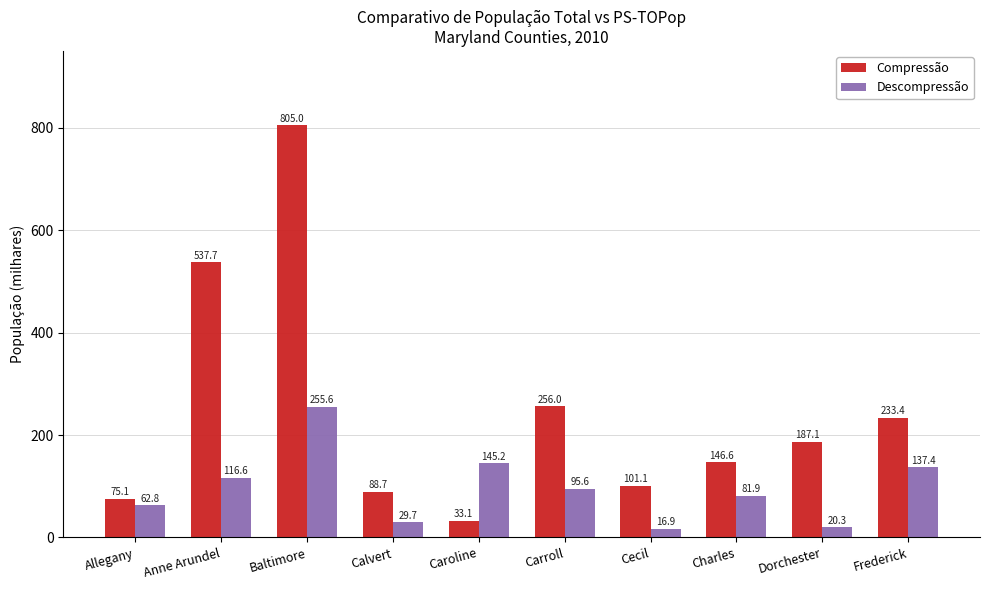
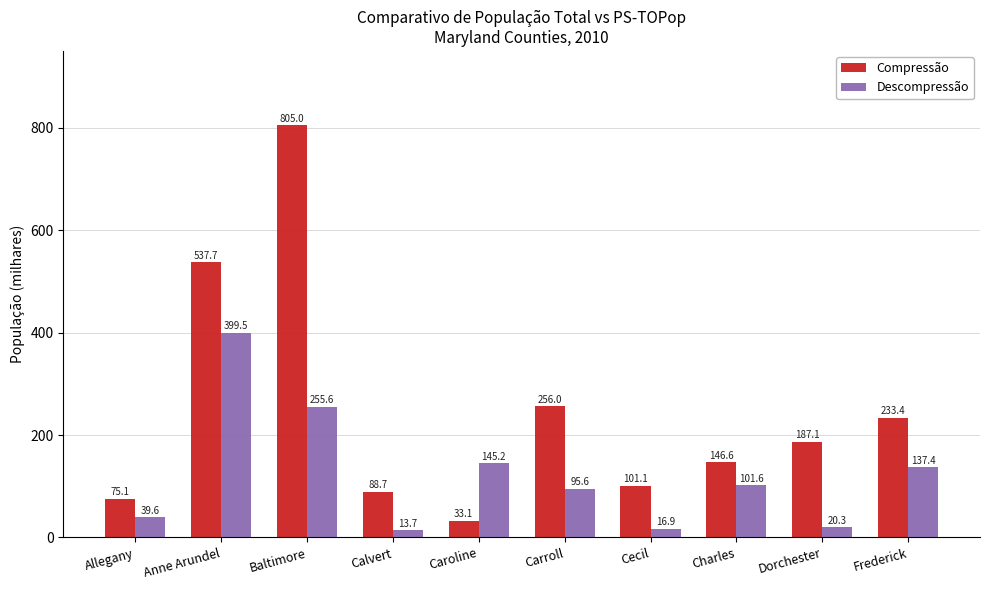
Descompressão, Allegany: 62.8 -> 39.6
Descompressão, Anne Arundel: 116.6 -> 399.5
Descompressão, Calvert: 29.7 -> 13.7
Descompressão, Charles: 81.9 -> 101.6
